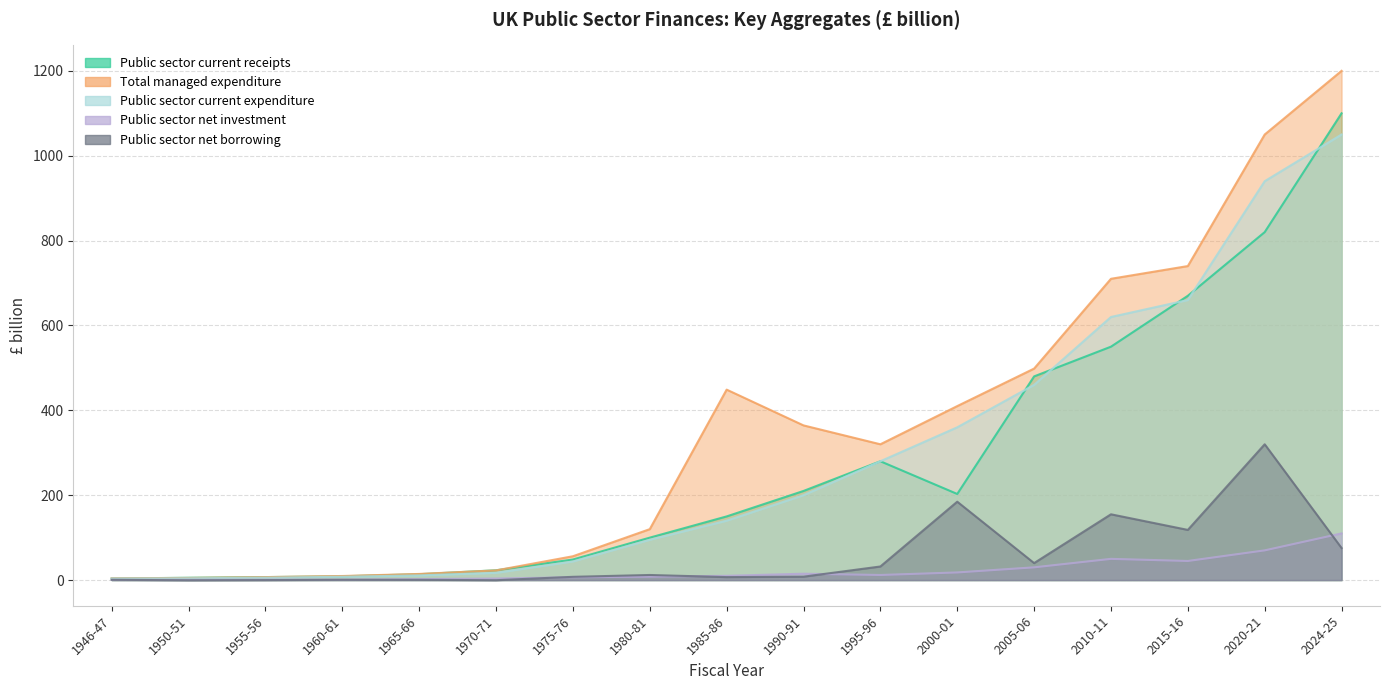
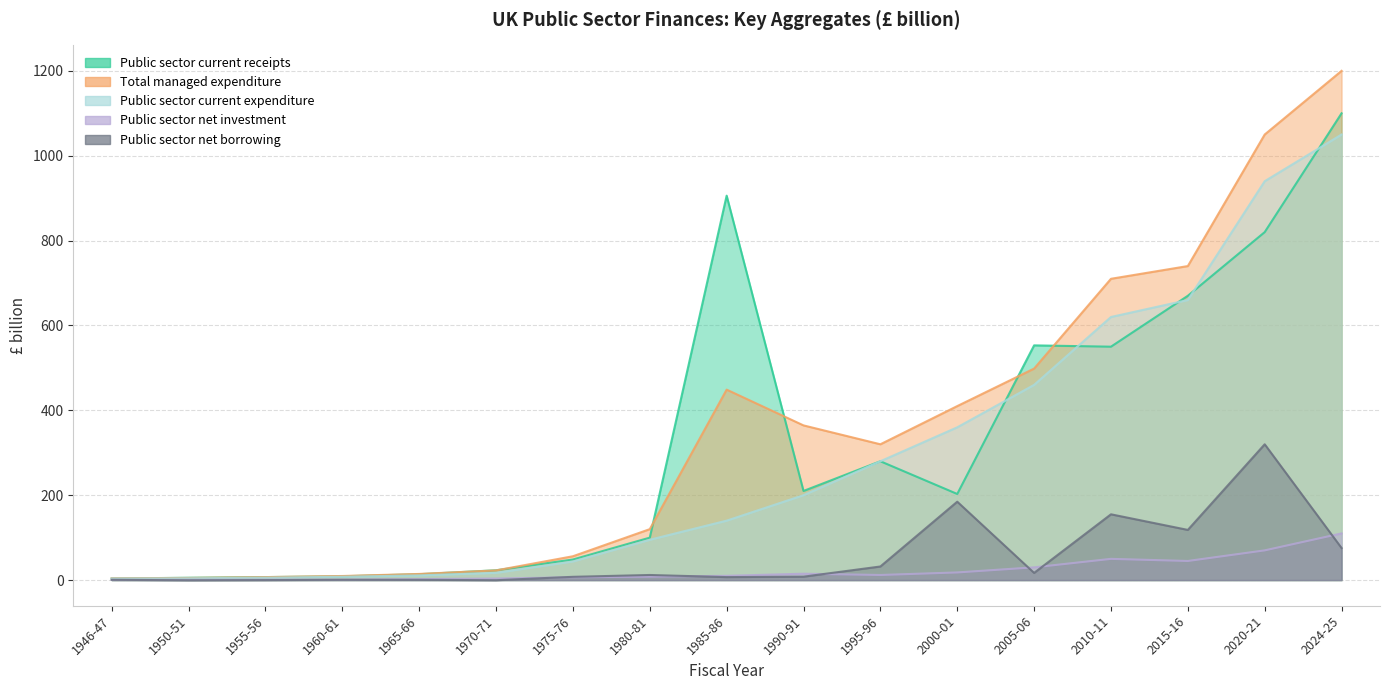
Public sector current receipts, 1985-86: 150 -> 910
Public sector current receipts, 2005-06: 480 -> 550
Public sector net borrowing, 2005-06: 40 -> 20
